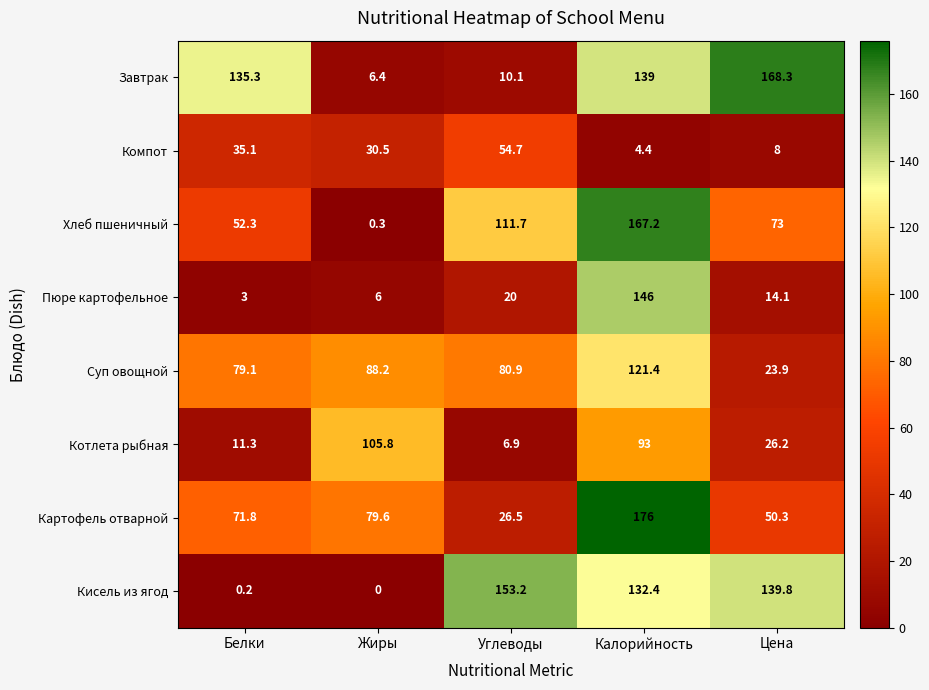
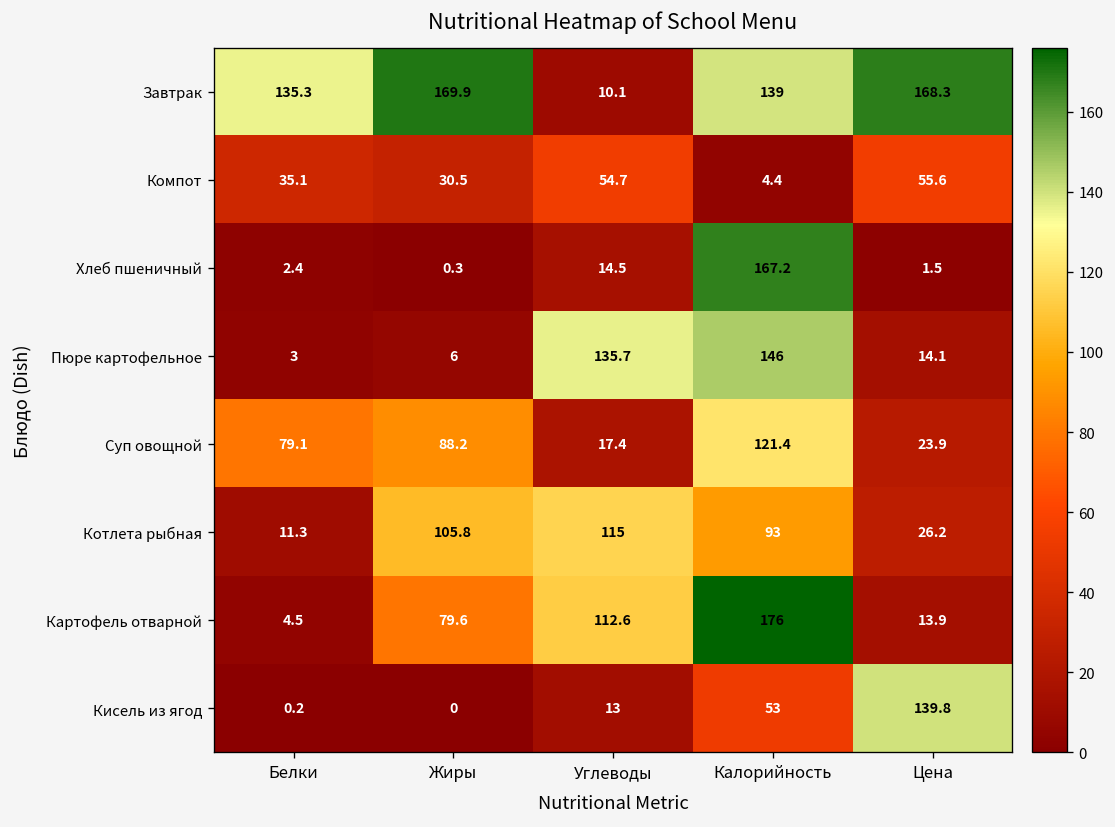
Завтрак, Жиры: 6.4 -> 169.9
Компот, Цена: 8 -> 55.6
Хлеб пшеничный, Белки: 52.3 -> 2.4
Хлеб пшеничный, Углеводы: 111.7 -> 14.5
Хлеб пшеничный, Цена: 73 -> 1.5
Пюре картофельное, Углеводы: 20 -> 135.7
Суп овощной, Углеводы: 80.9 -> 17.4
Котлета рыбная, Углеводы: 6.9 -> 115
Картофель отварной, Белки: 71.8 -> 4.5
Картофель отварной, Углеводы: 26.5 -> 112.6
Картофель отварной, Цена: 50.3 -> 13.9
Кисель из ягод, Углеводы: 153.2 -> 13
Кисель из ягод, Калорийность: 132.4 -> 53
